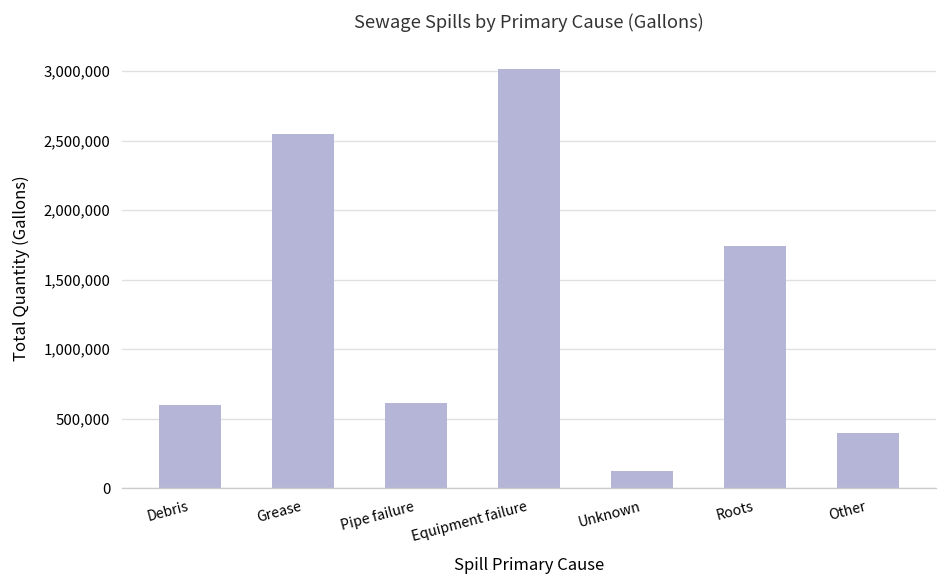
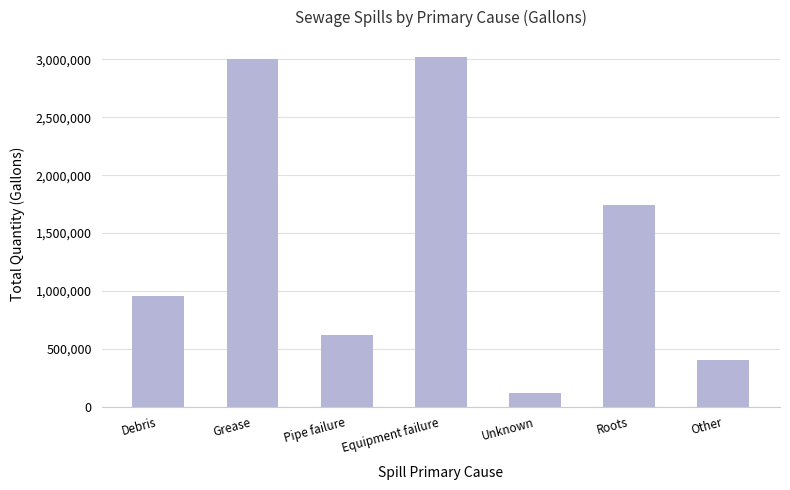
Debris: 600,000 -> 960,000
Grease: 2,550,000 -> 3,000,000
